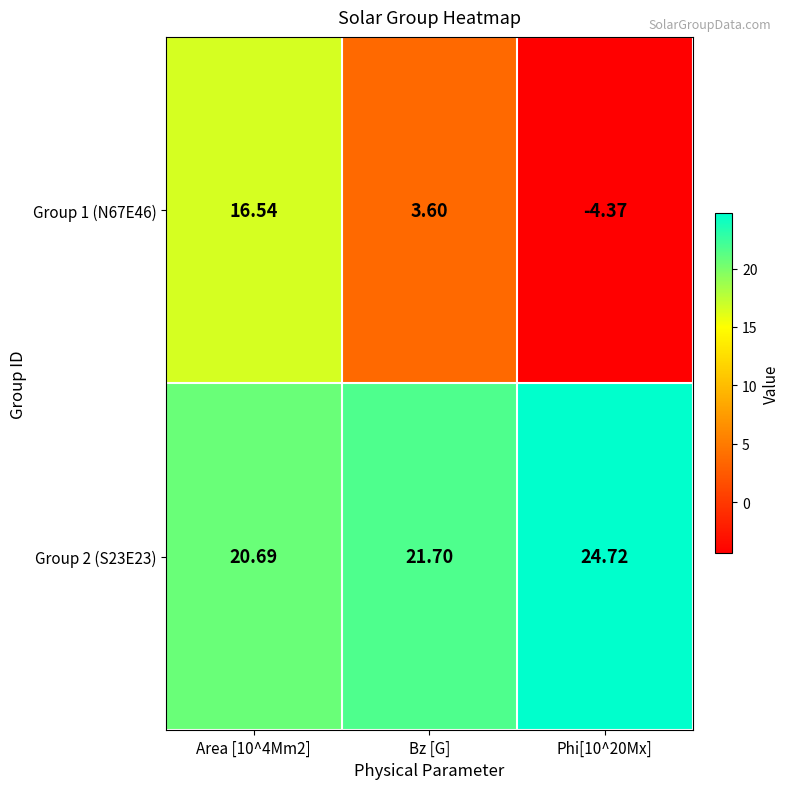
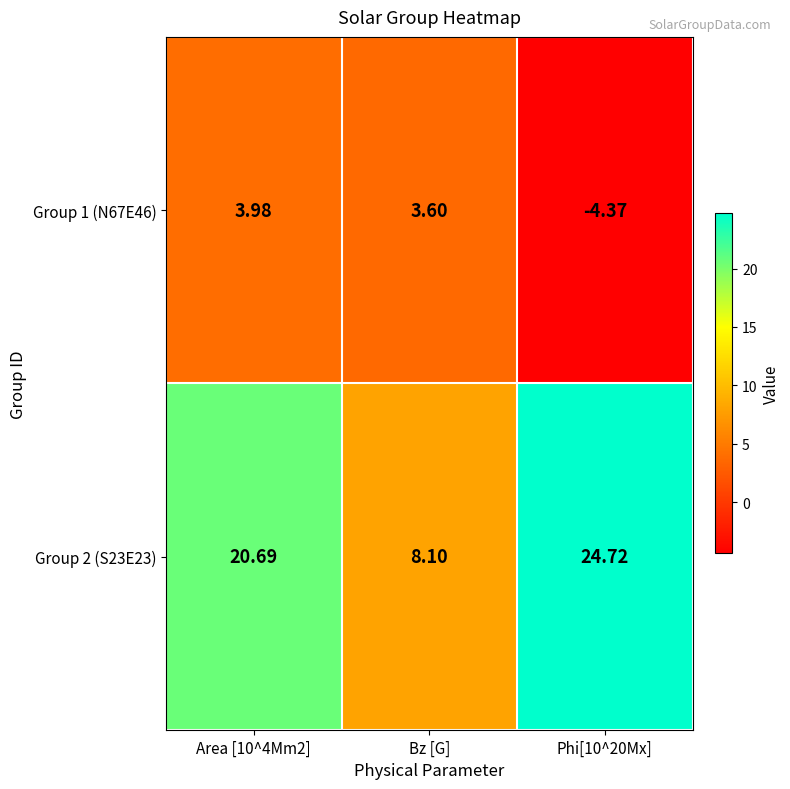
Group 1 (N67E46), Area [10^4Mm2]: 16.54 -> 3.98
Group 2 (S23E23), Bz [G]: 21.70 -> 8.10
